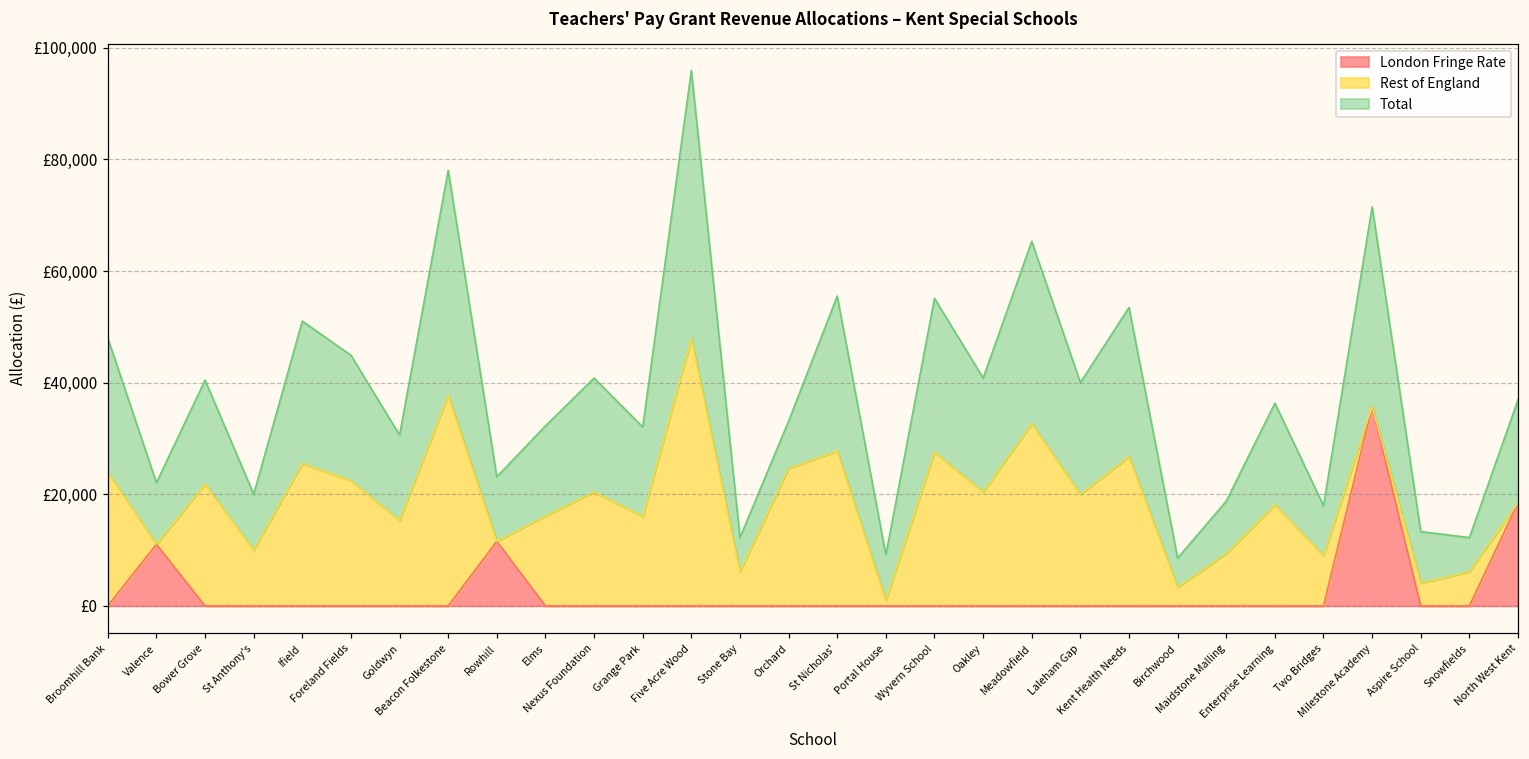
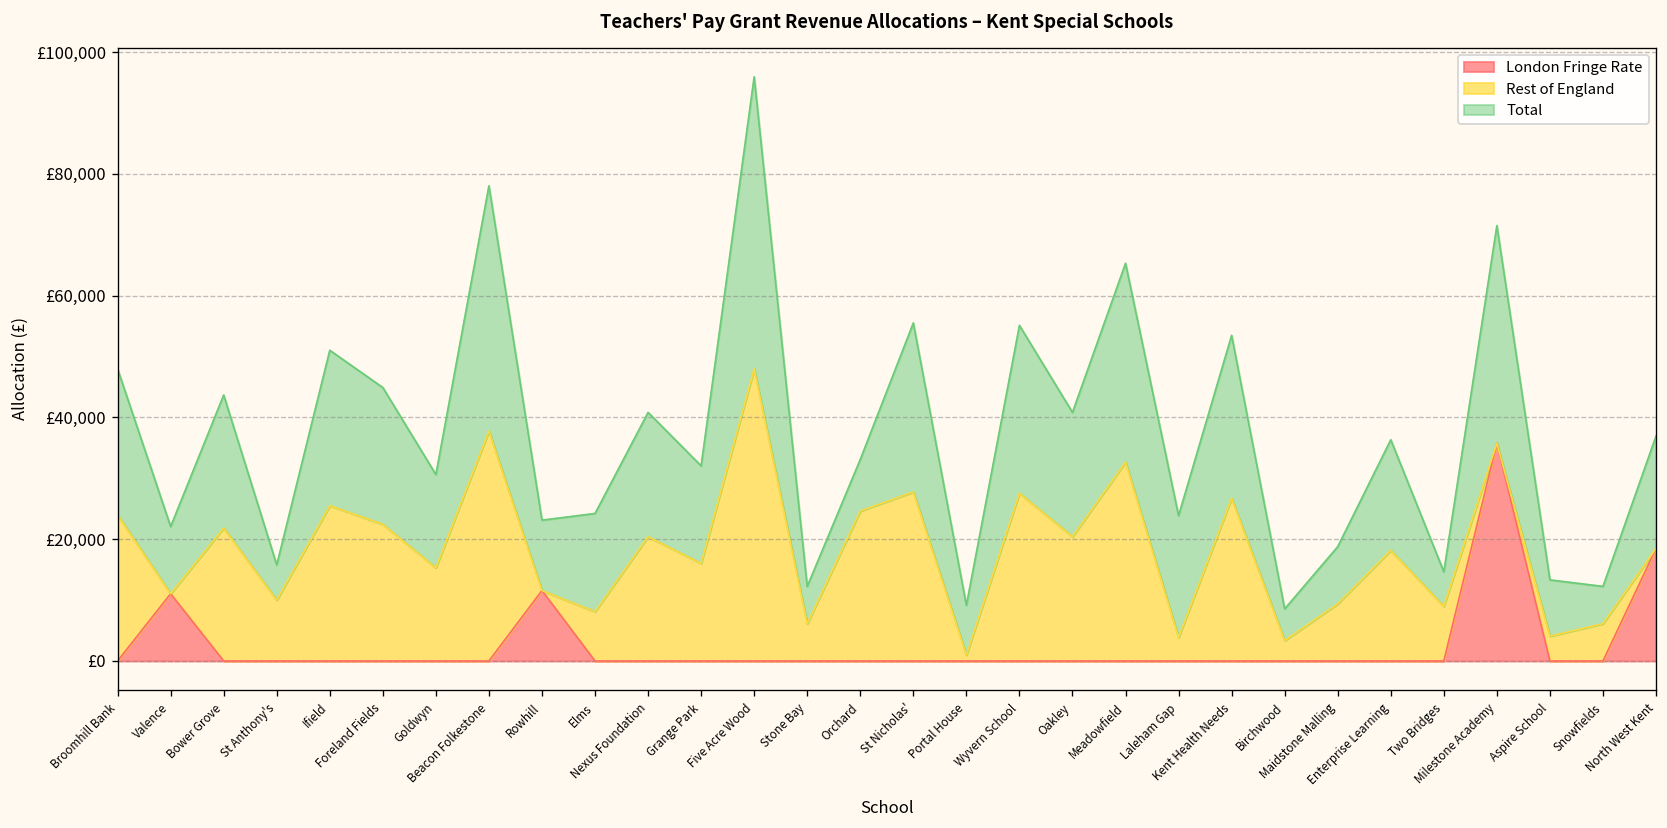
Total, Bower Grove: £19,000 -> £22,000
Total, St Anthony's: £10,000 -> £6,000
Rest of England, Elms: £16,000 -> £8,000
Rest of England, Laleham Gap: £20,000 -> £4,000
Total, Two Bridges: £9,000 -> £6,000
